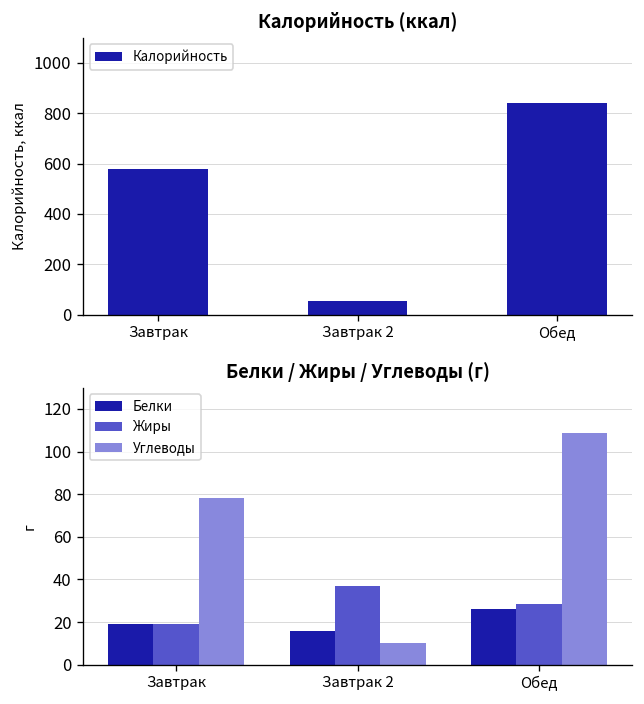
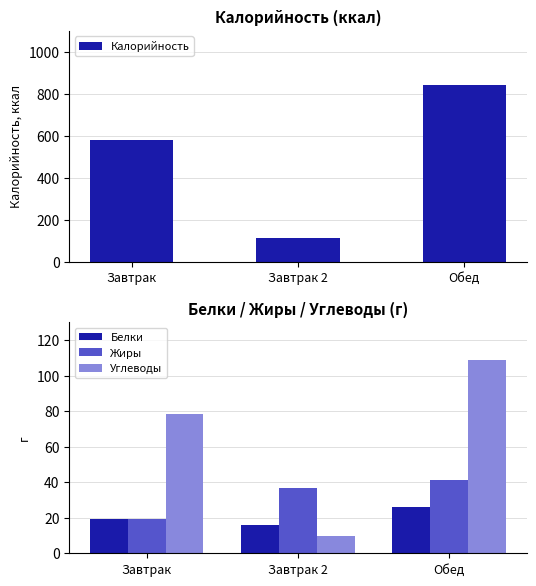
Калорийность (ккал), Завтрак 2: 60 -> 110
Белки / Жиры / Углеводы (г), Жиры, Обед: 28 -> 41
